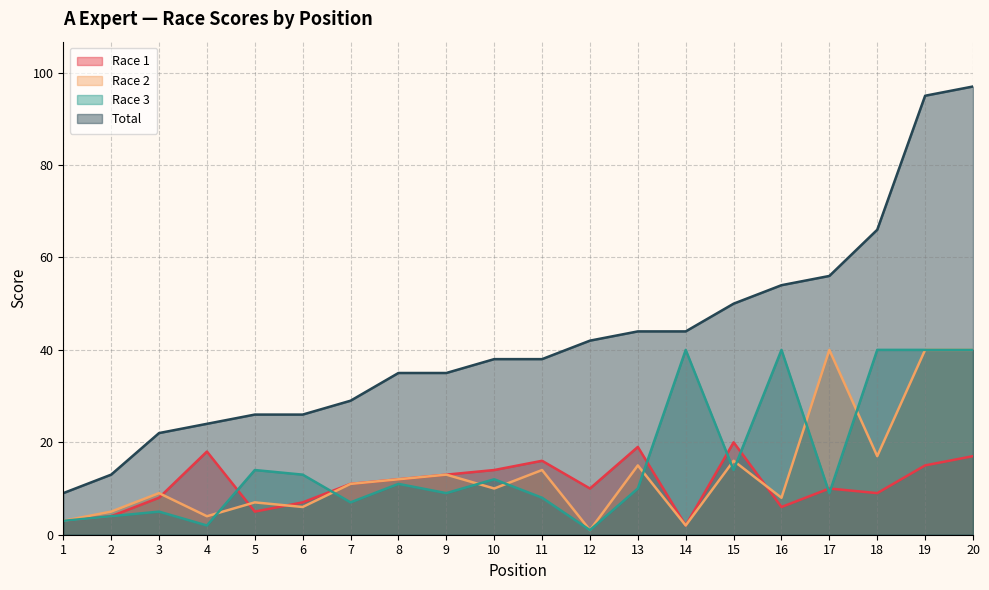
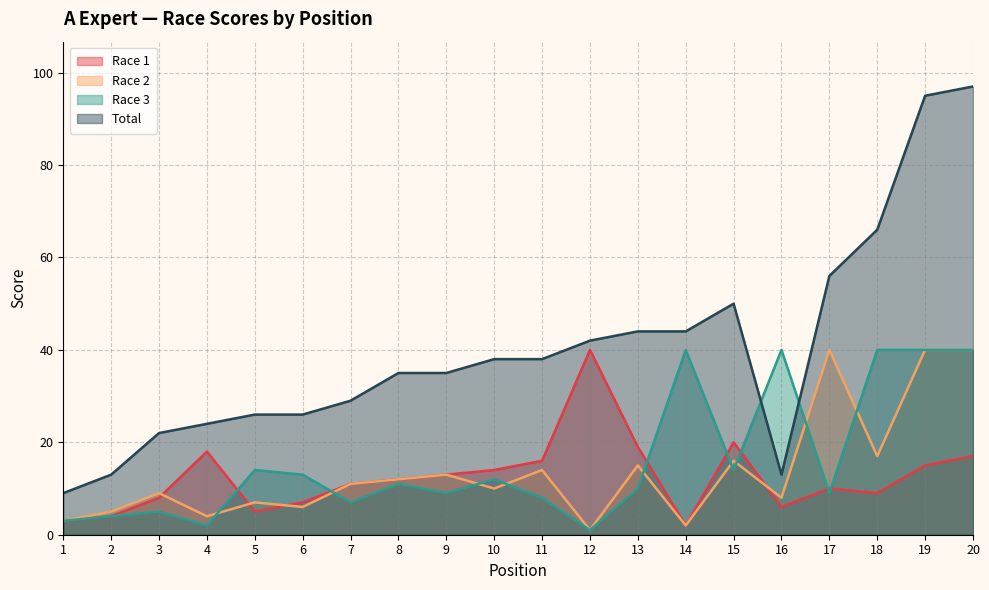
Race 1, 12: 10 -> 40
Total, 16: 54 -> 13
